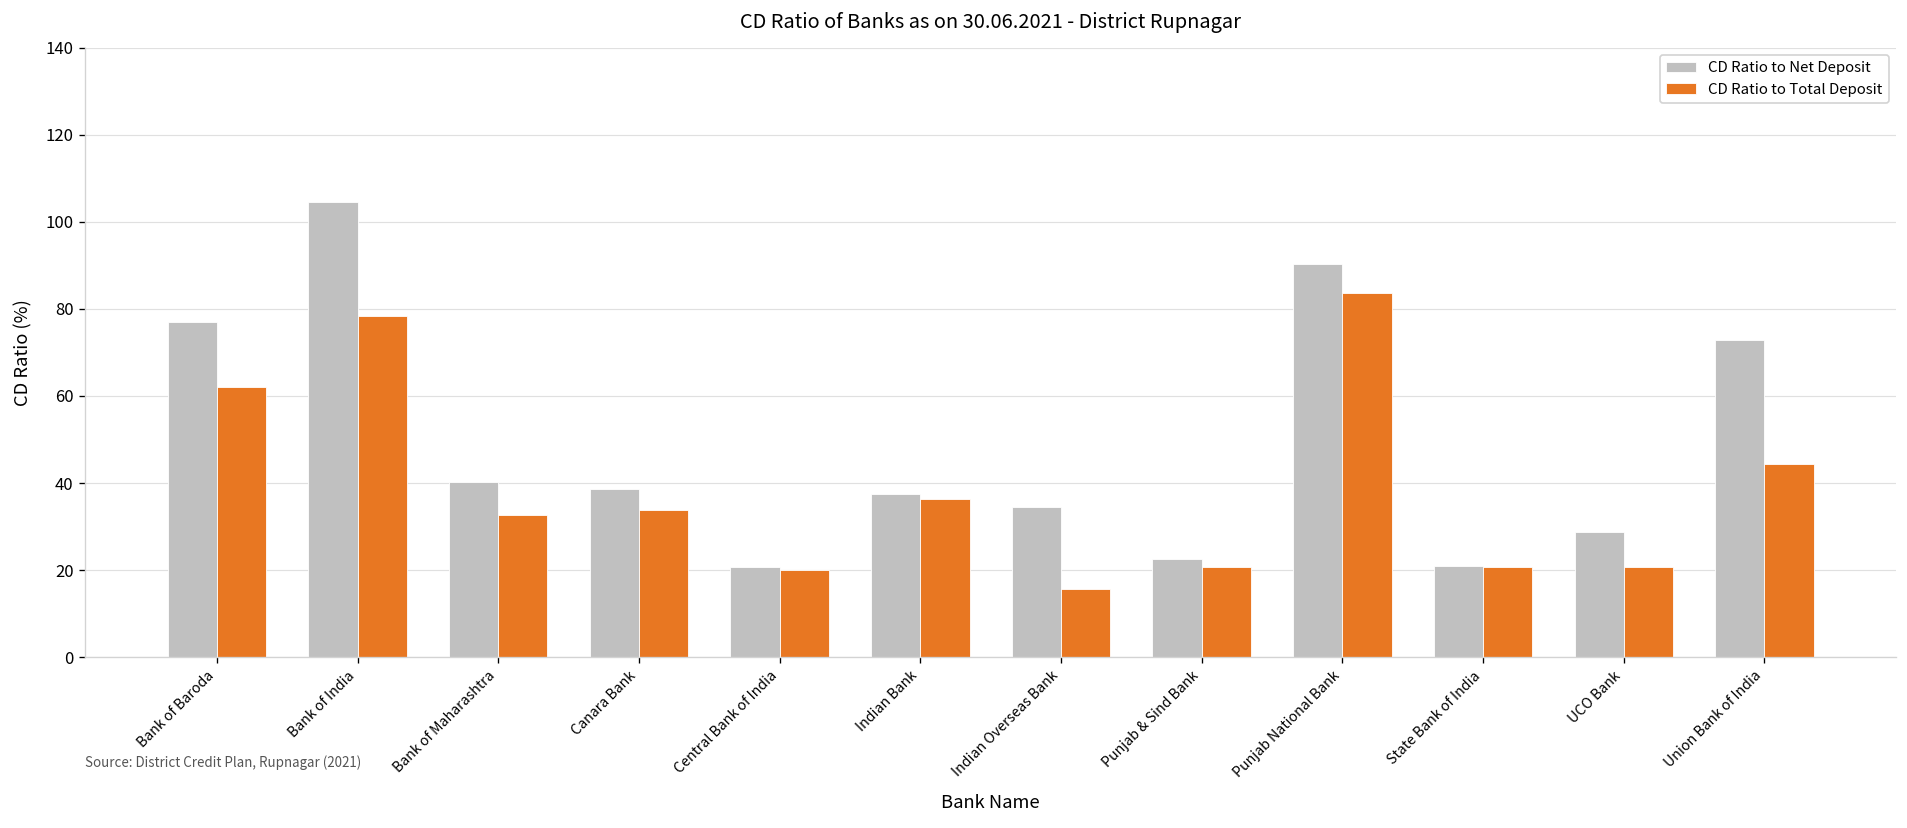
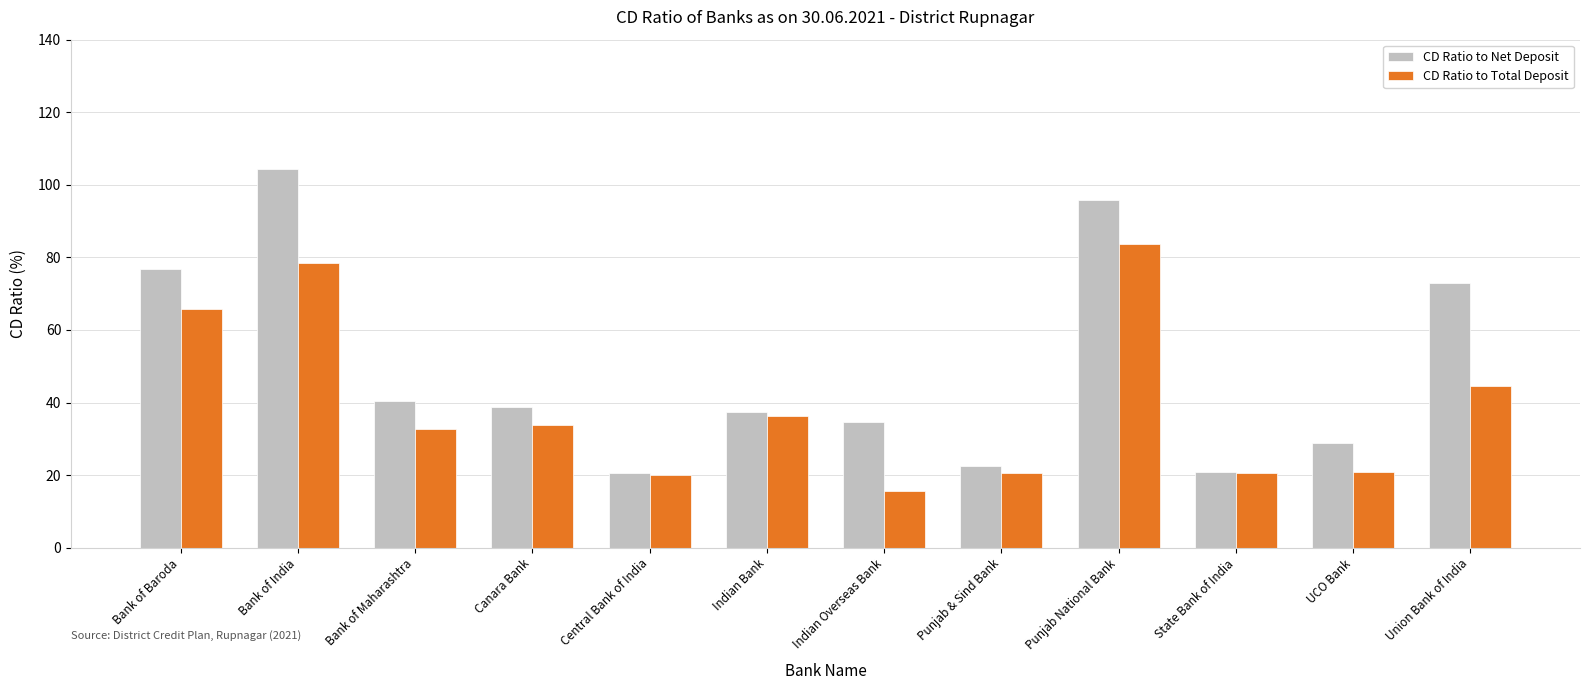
CD Ratio to Total Deposit, Bank of Baroda: 62 -> 66
CD Ratio to Net Deposit, Punjab National Bank: 90 -> 96
